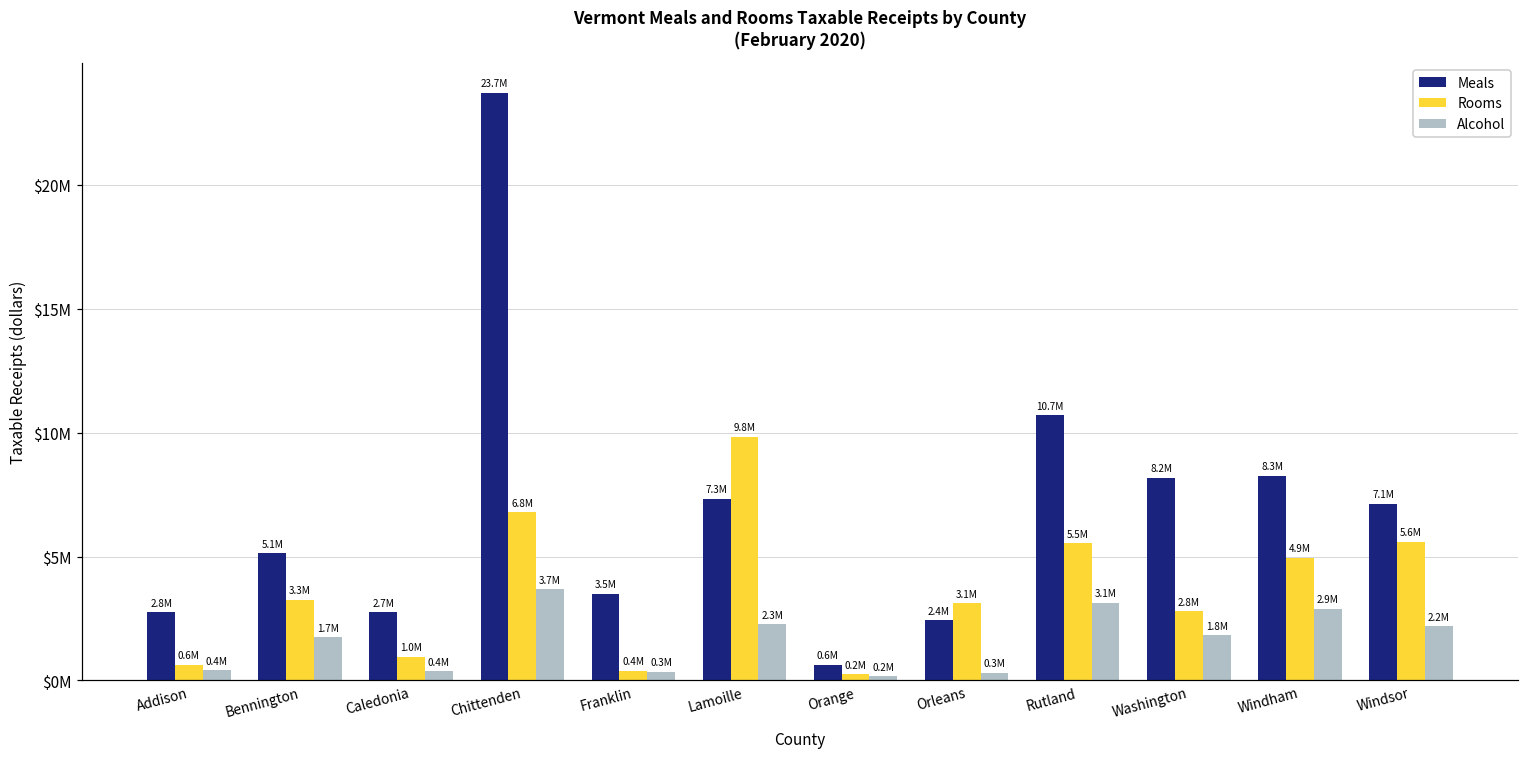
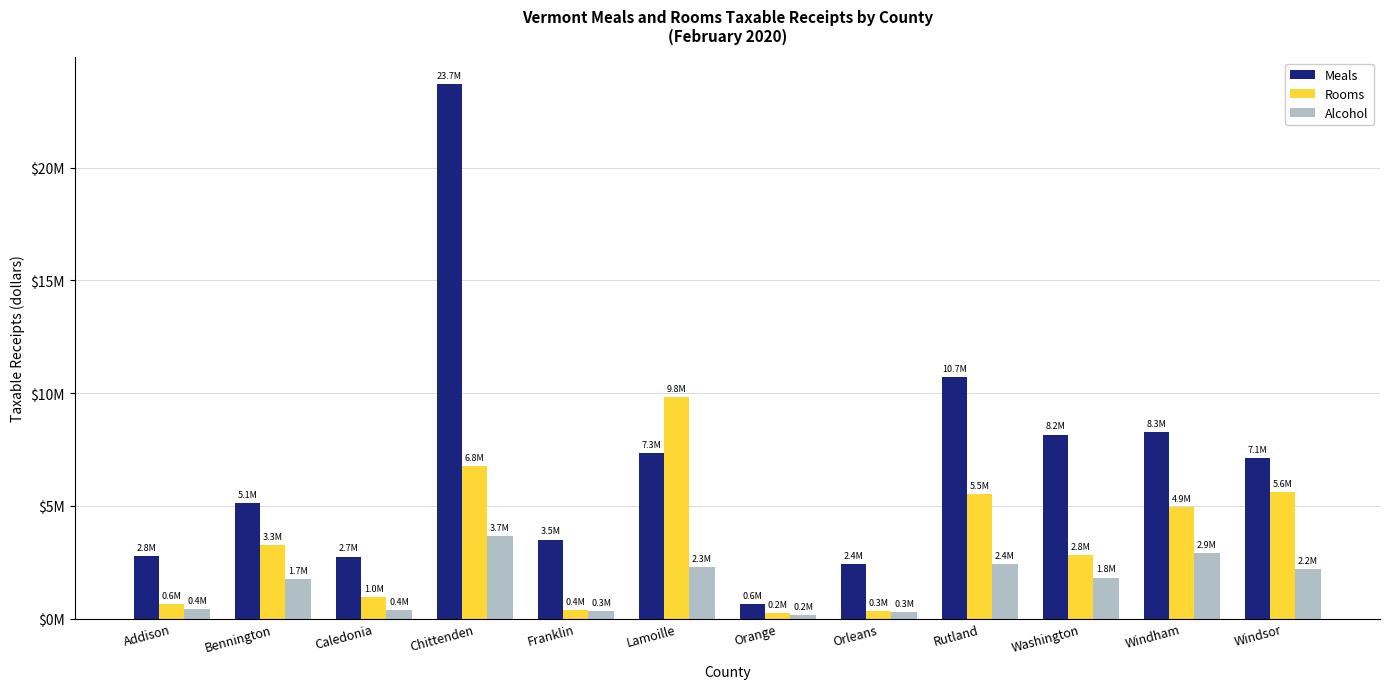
Rooms, Orleans: 3.1M -> 0.3M
Alcohol, Rutland: 3.1M -> 2.4M
